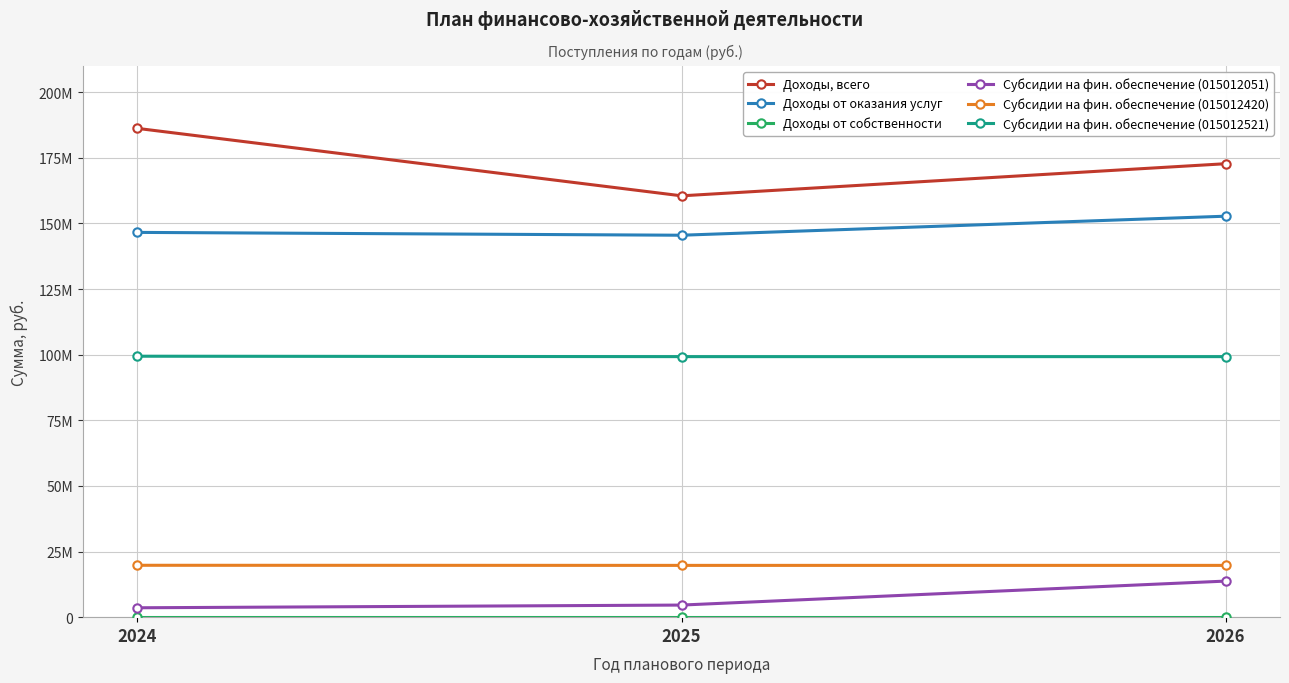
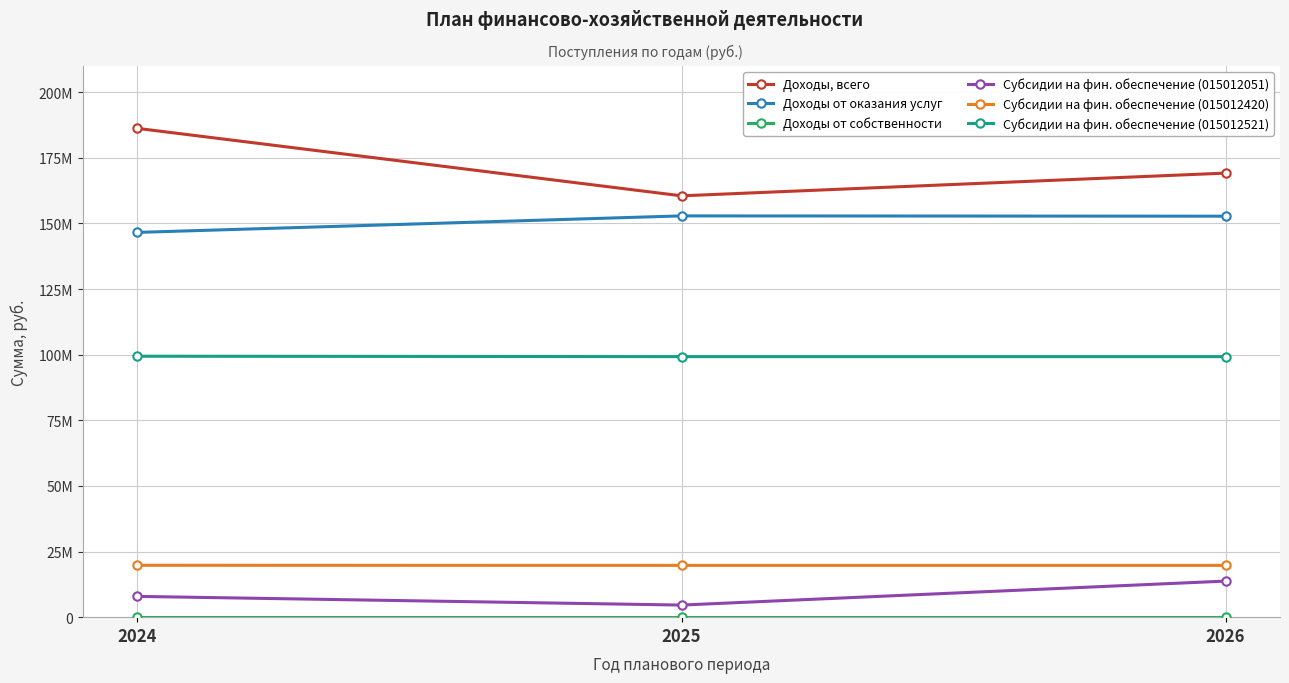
Субсидии на фин. обеспечение (015012051), 2024: 4000000 -> 8000000
Доходы от оказания услуг, 2025: 146000000 -> 153000000
Доходы, всего, 2026: 173000000 -> 169000000
